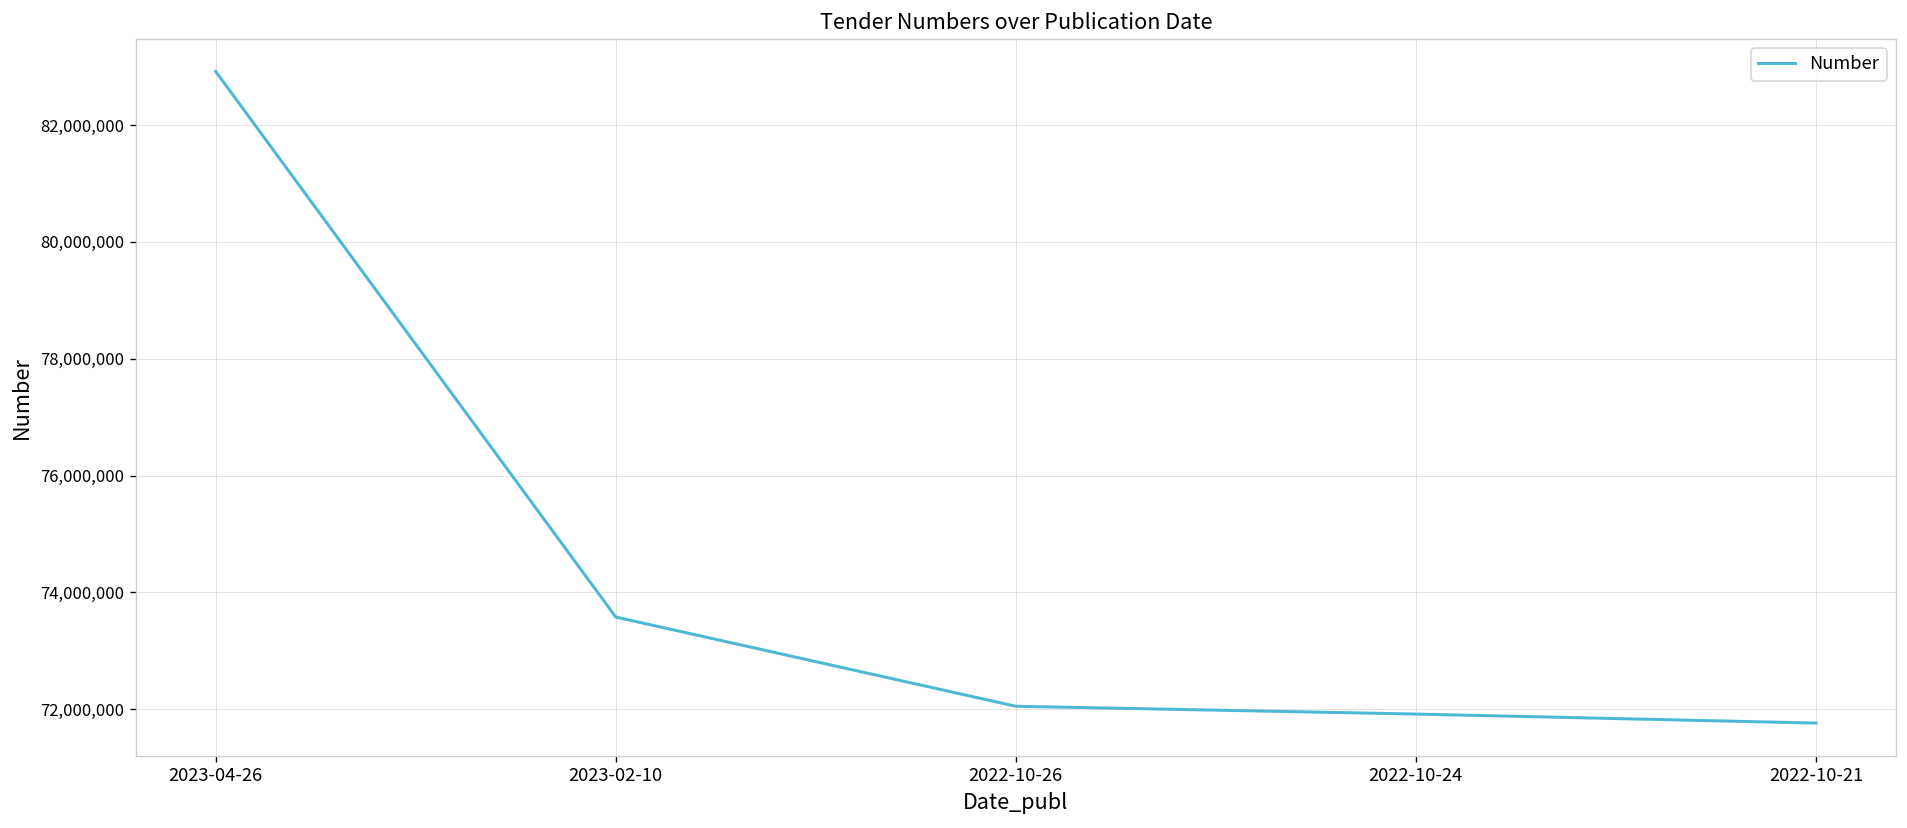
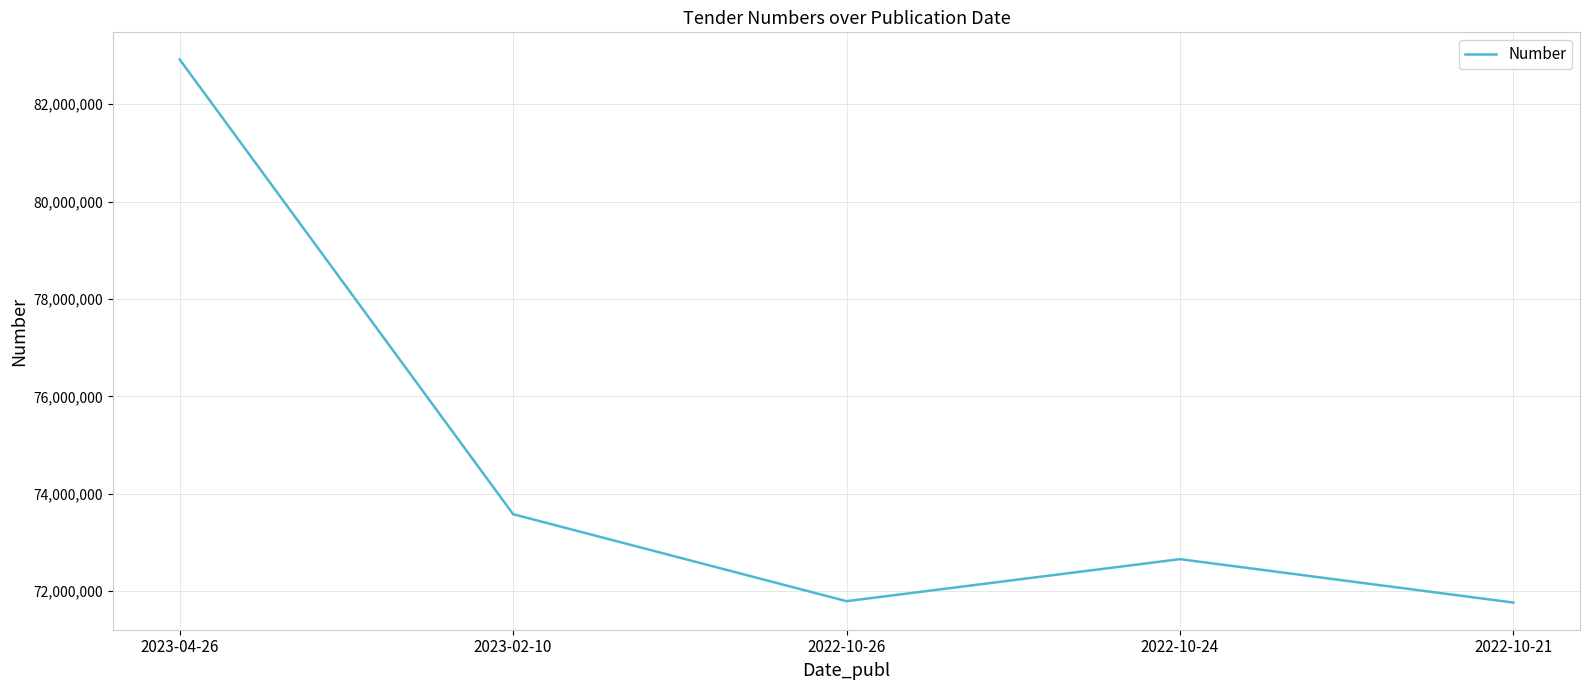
2022-10-26: 72,100,000 -> 71,800,000
2022-10-24: 71,900,000 -> 72,700,000
